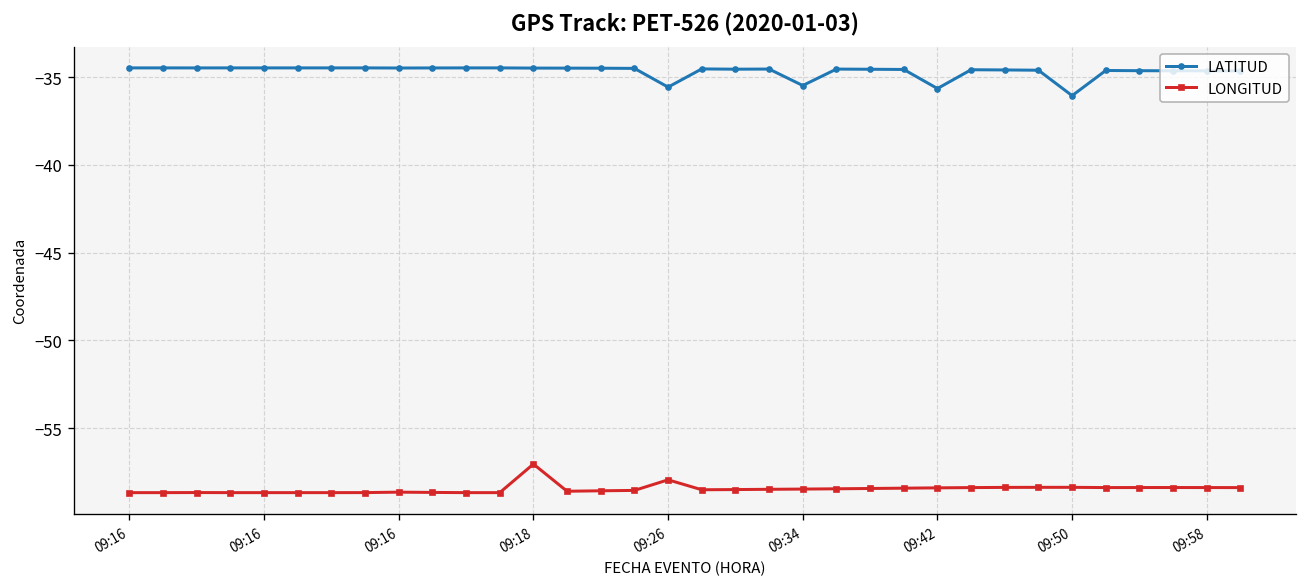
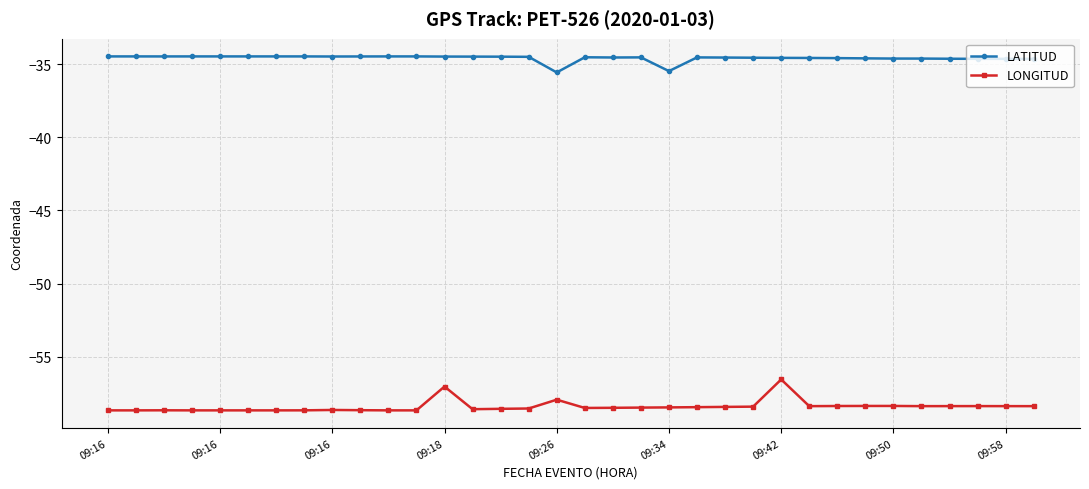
LATITUD, 09:42: -35.7 -> -34.6
LONGITUD, 09:42: -58.4 -> -56.6
LATITUD, 09:50: -36.1 -> -34.6
